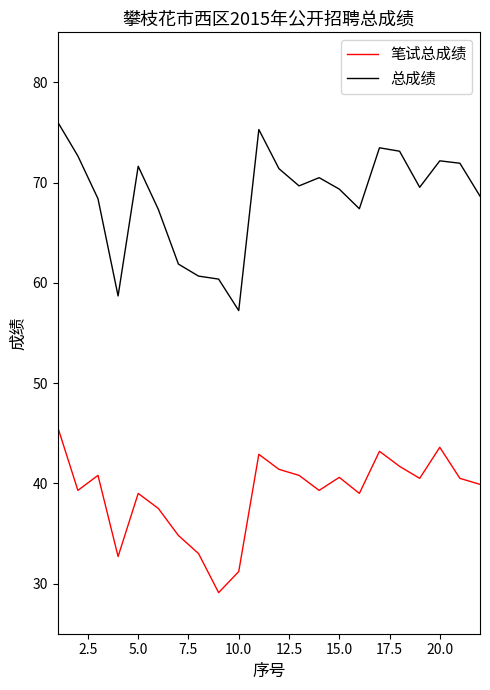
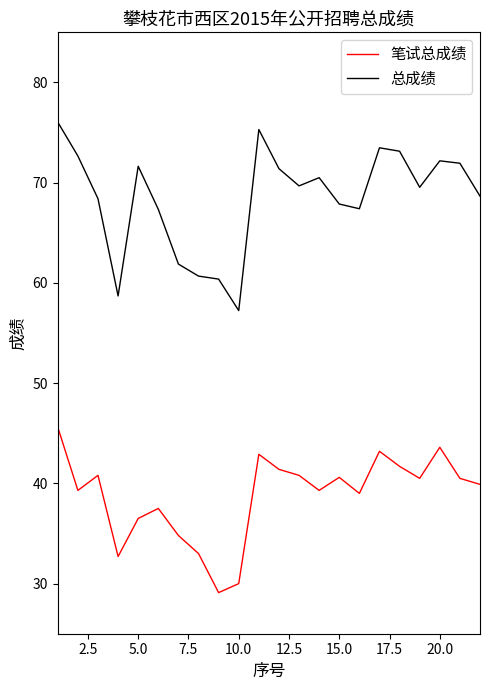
笔试总成绩, 5.0: 39.0 -> 36.5
笔试总成绩, 10.0: 31.2 -> 30.0
总成绩, 15.0: 69.4 -> 67.9
